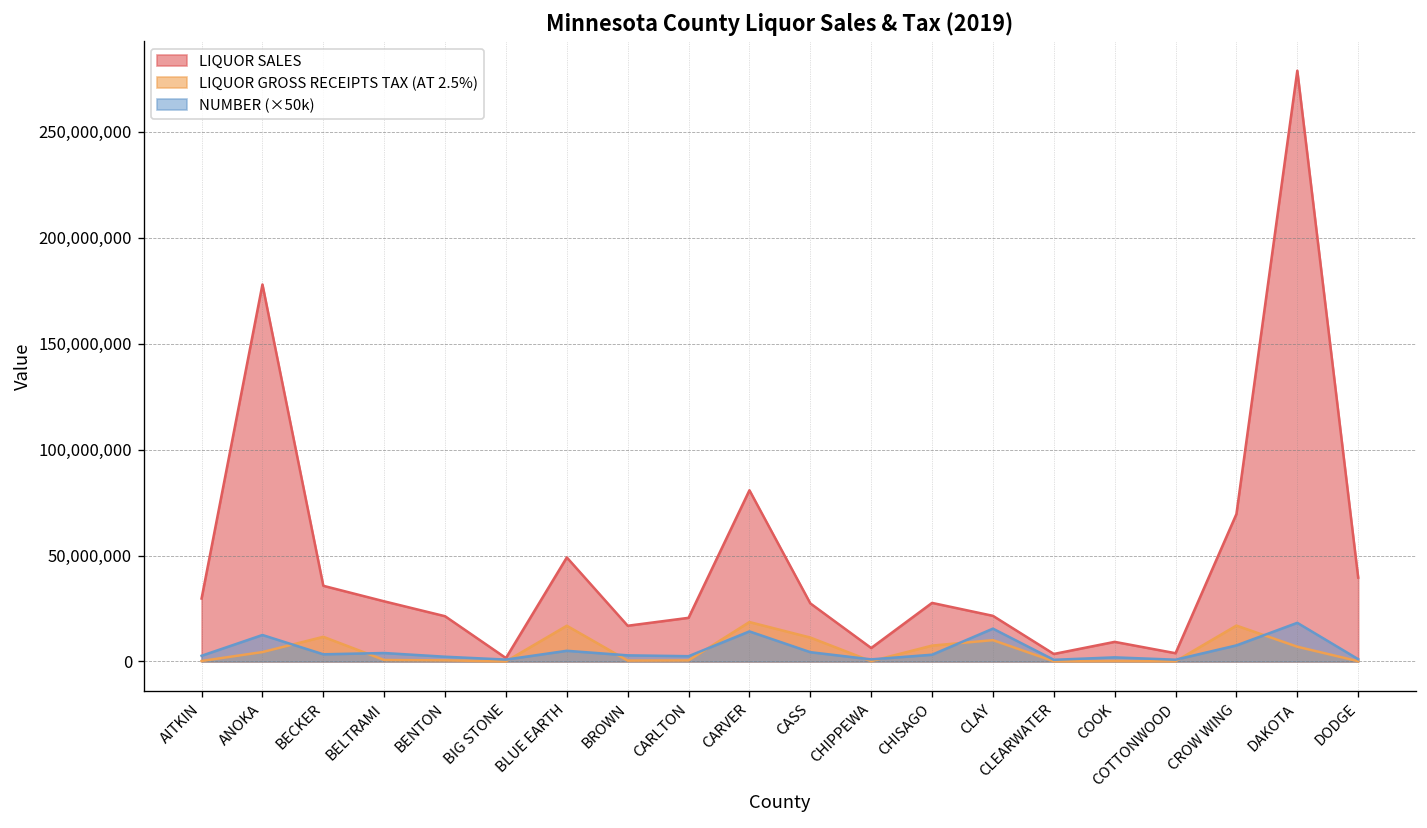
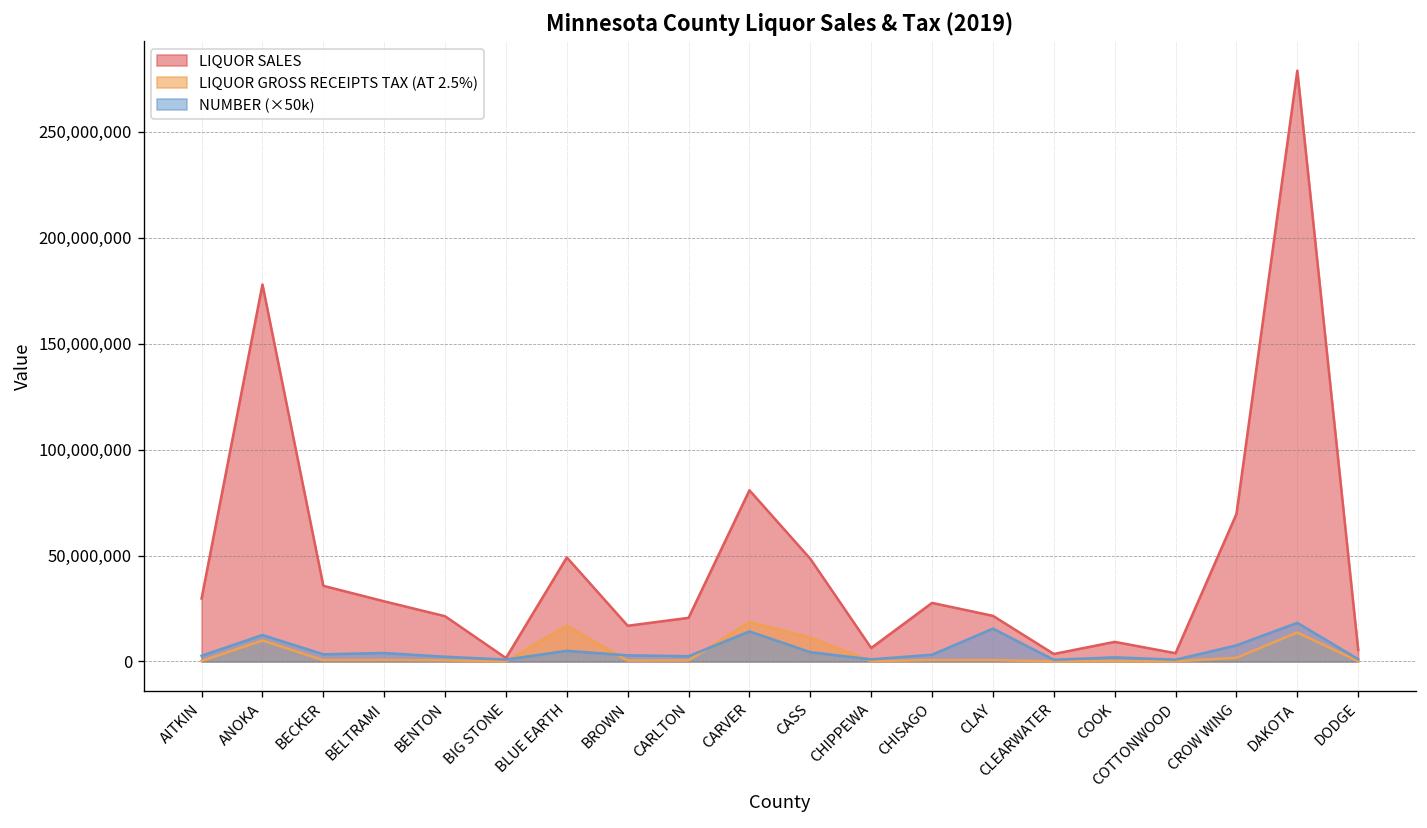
LIQUOR GROSS RECEIPTS TAX (AT 2.5%), ANOKA: 4,000,000 -> 10,000,000
LIQUOR GROSS RECEIPTS TAX (AT 2.5%), BECKER: 12,000,000 -> 1,000,000
LIQUOR SALES, CASS: 27,000,000 -> 48,000,000
LIQUOR GROSS RECEIPTS TAX (AT 2.5%), CHISAGO: 7,000,000 -> 1,000,000
LIQUOR GROSS RECEIPTS TAX (AT 2.5%), CLAY: 10,000,000 -> 1,000,000
LIQUOR GROSS RECEIPTS TAX (AT 2.5%), CROW WING: 17,000,000 -> 2,000,000
LIQUOR GROSS RECEIPTS TAX (AT 2.5%), DAKOTA: 7,000,000 -> 14,000,000
LIQUOR SALES, DODGE: 40,000,000 -> 5,000,000
